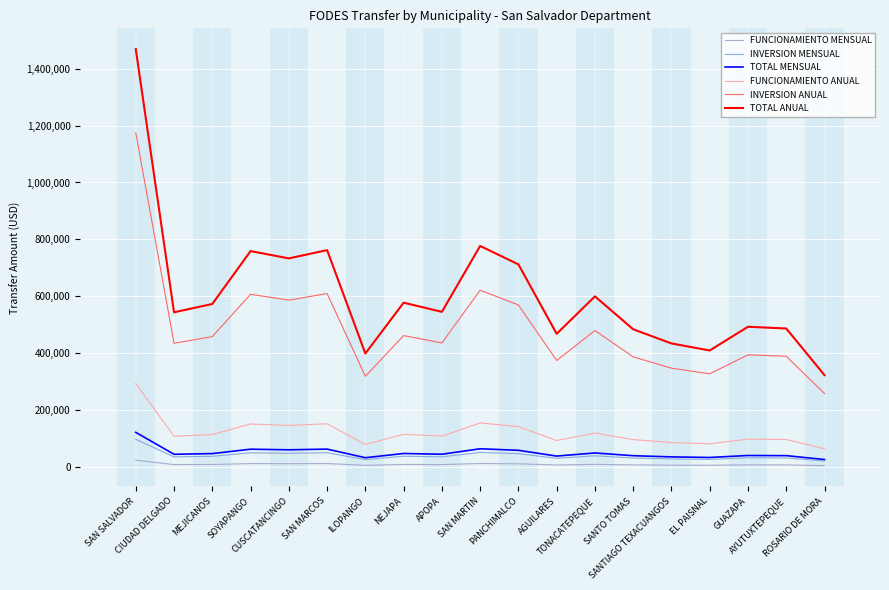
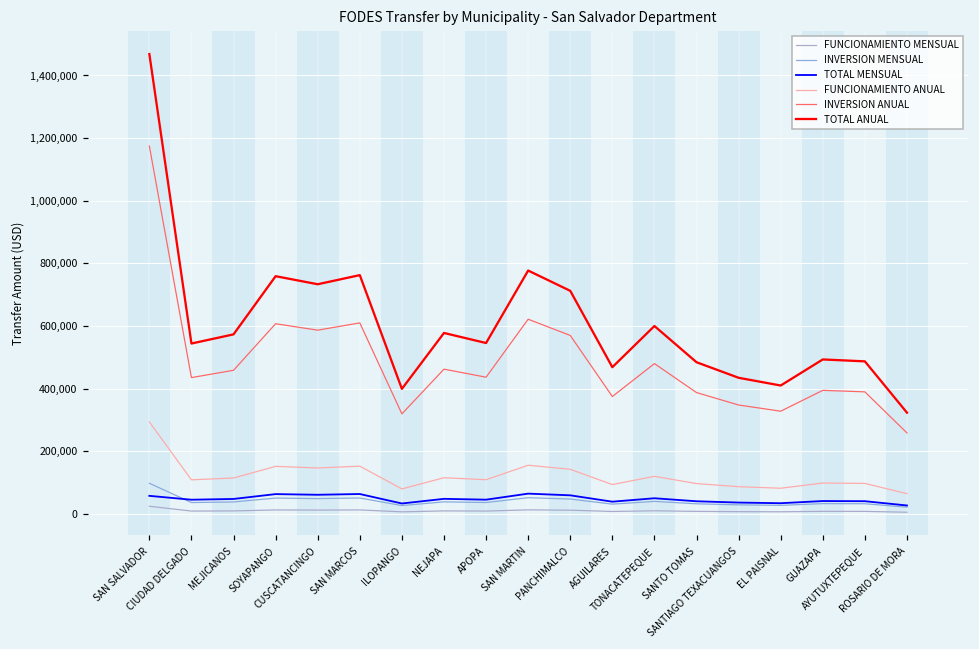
TOTAL MENSUAL, SAN SALVADOR: 120,000 -> 60,000
